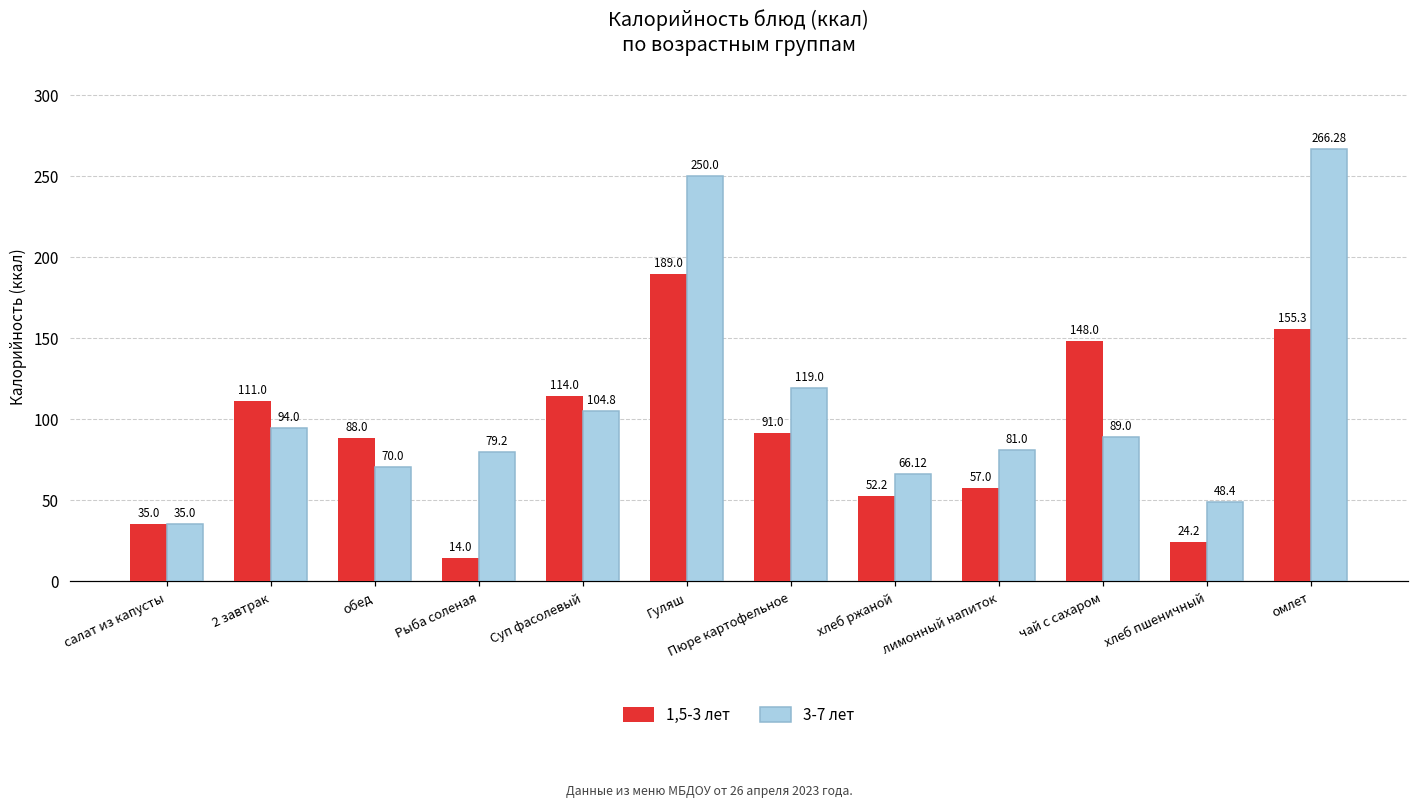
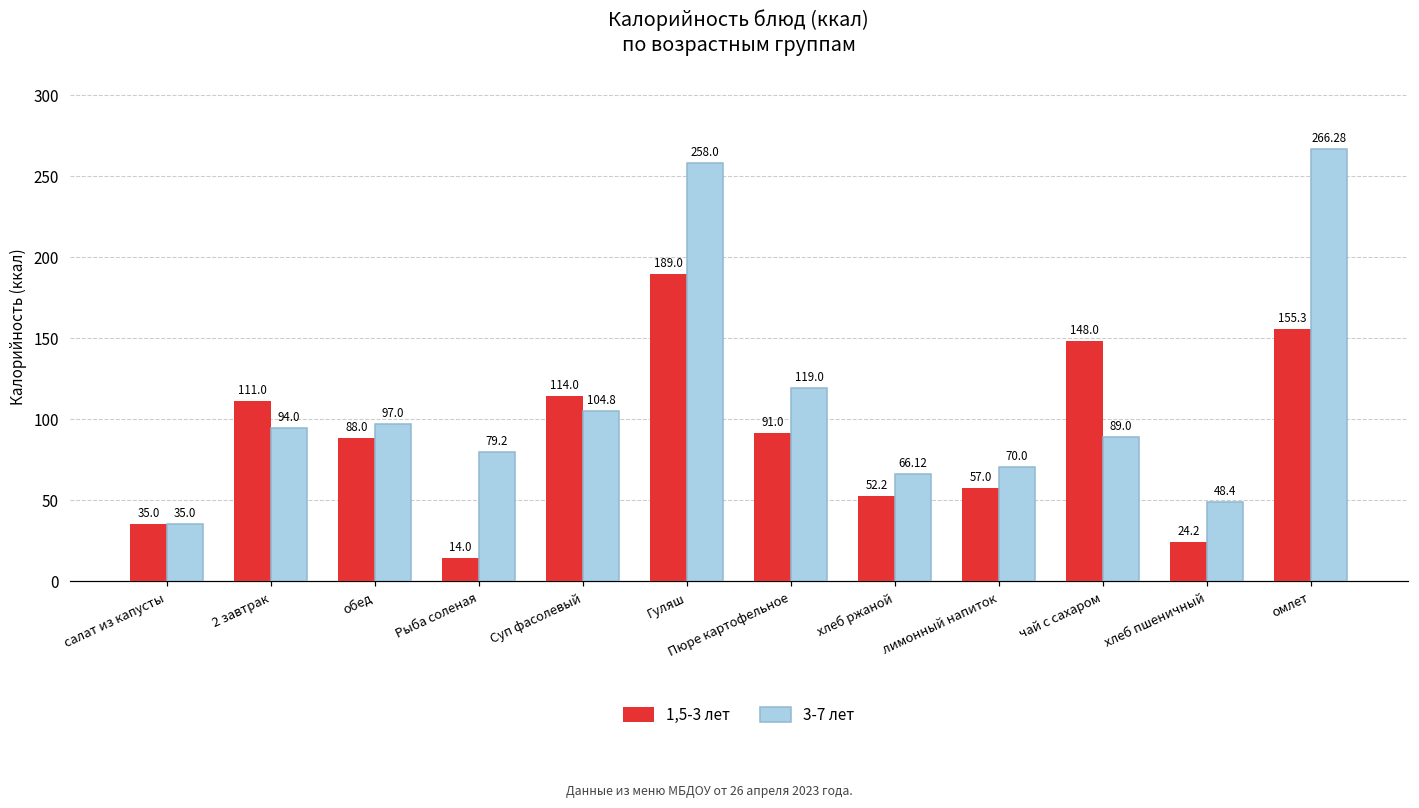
3-7 лет, обед: 70.0 -> 97.0
3-7 лет, Гуляш: 250.0 -> 258.0
3-7 лет, лимонный напиток: 81.0 -> 70.0
